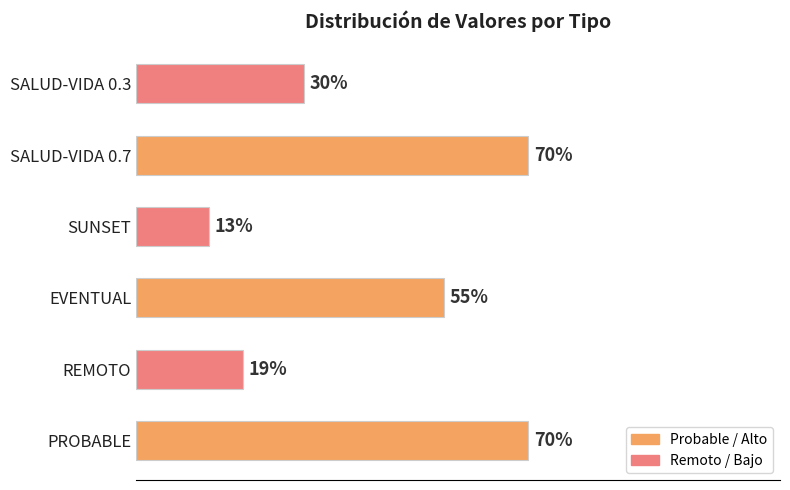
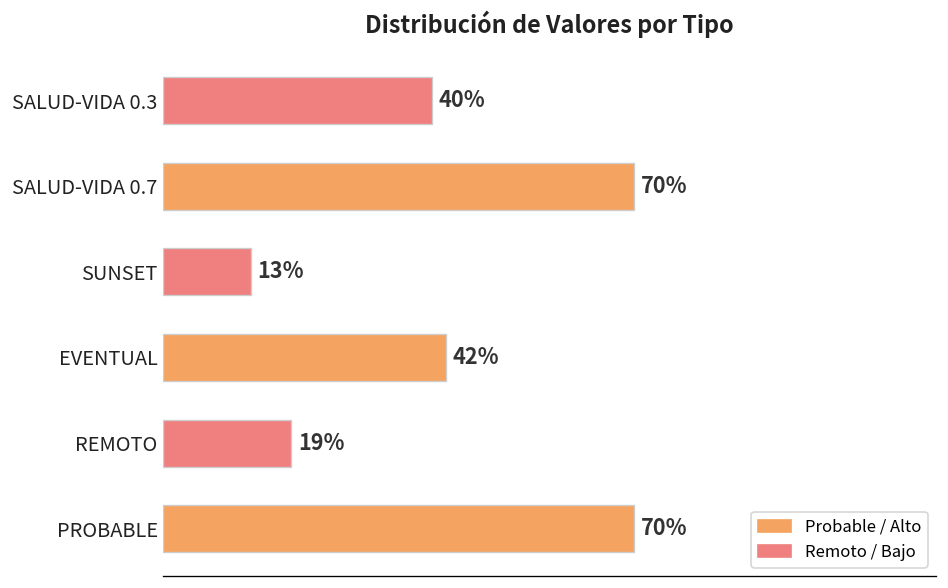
SALUD-VIDA 0.3: 30% -> 40%
EVENTUAL: 55% -> 42%
